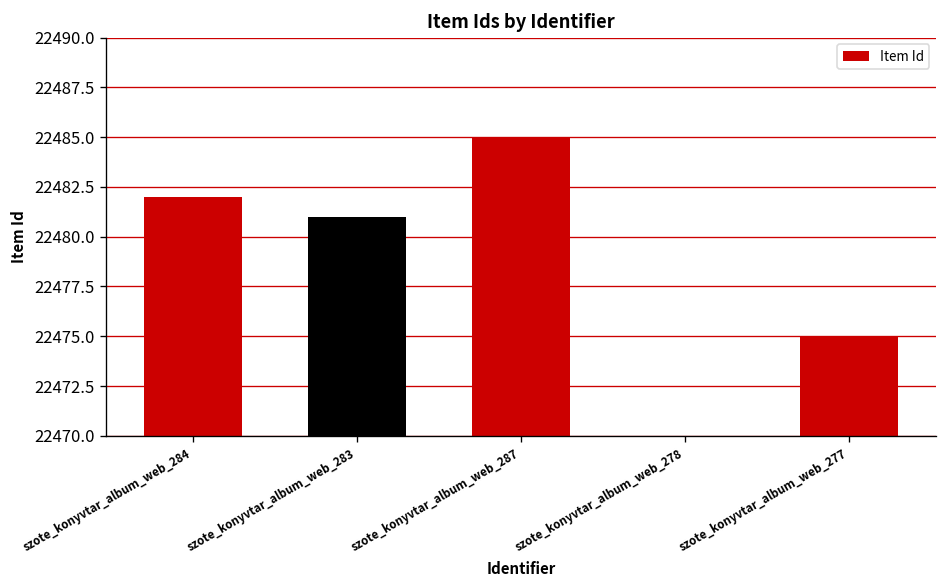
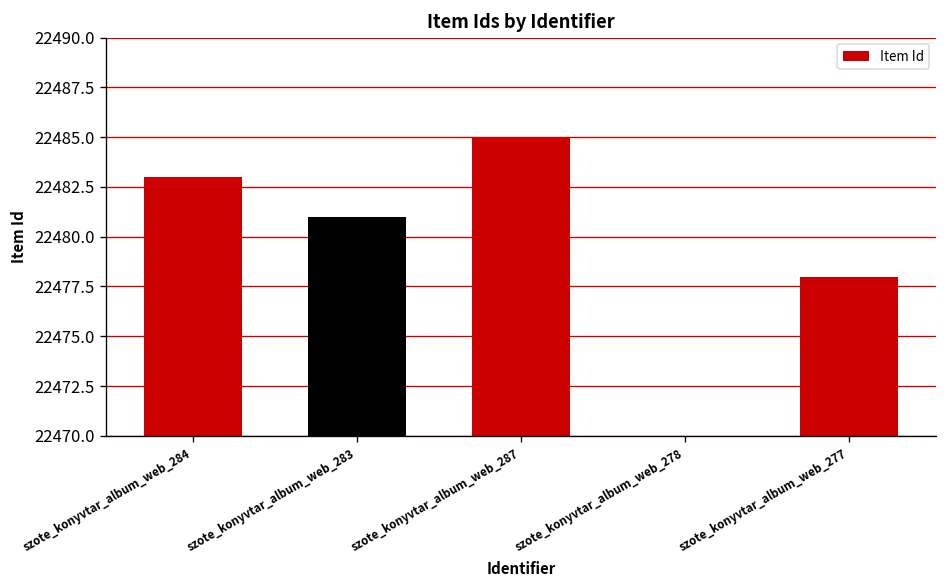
szote_konyvtar_album_web_284: 22482 -> 22483
szote_konyvtar_album_web_277: 22475 -> 22478
